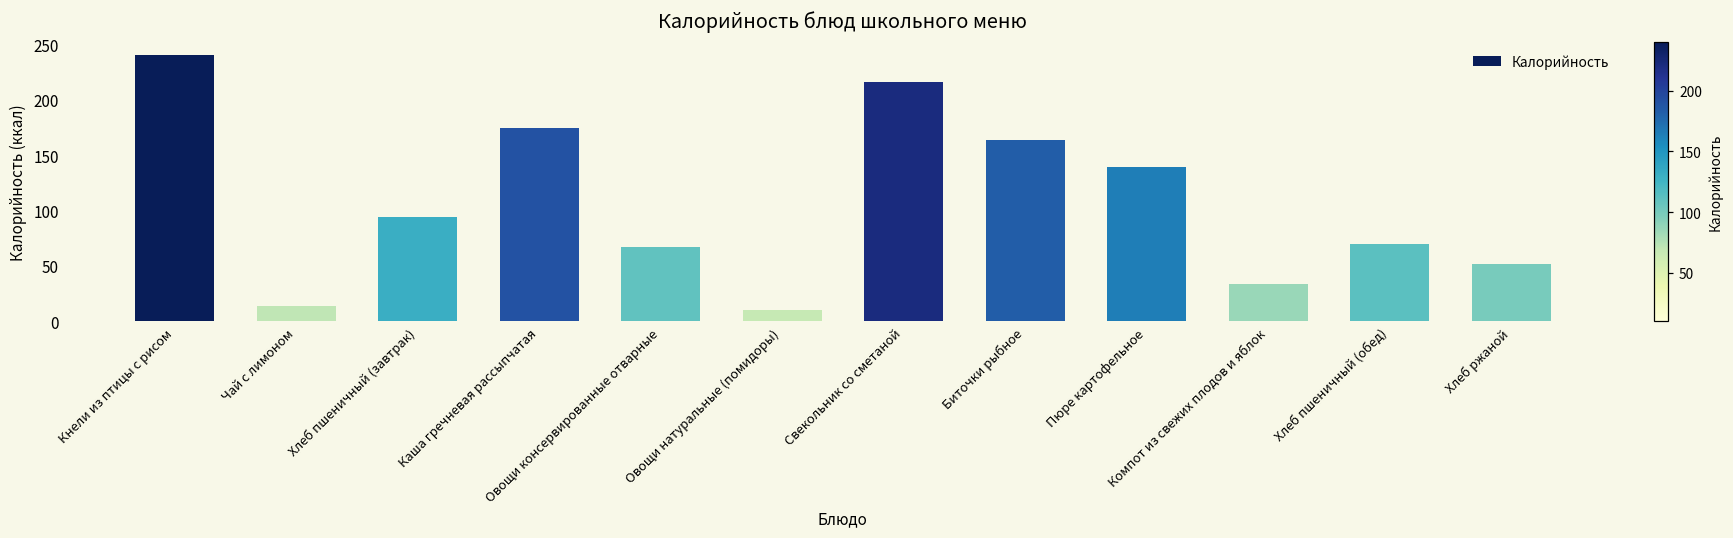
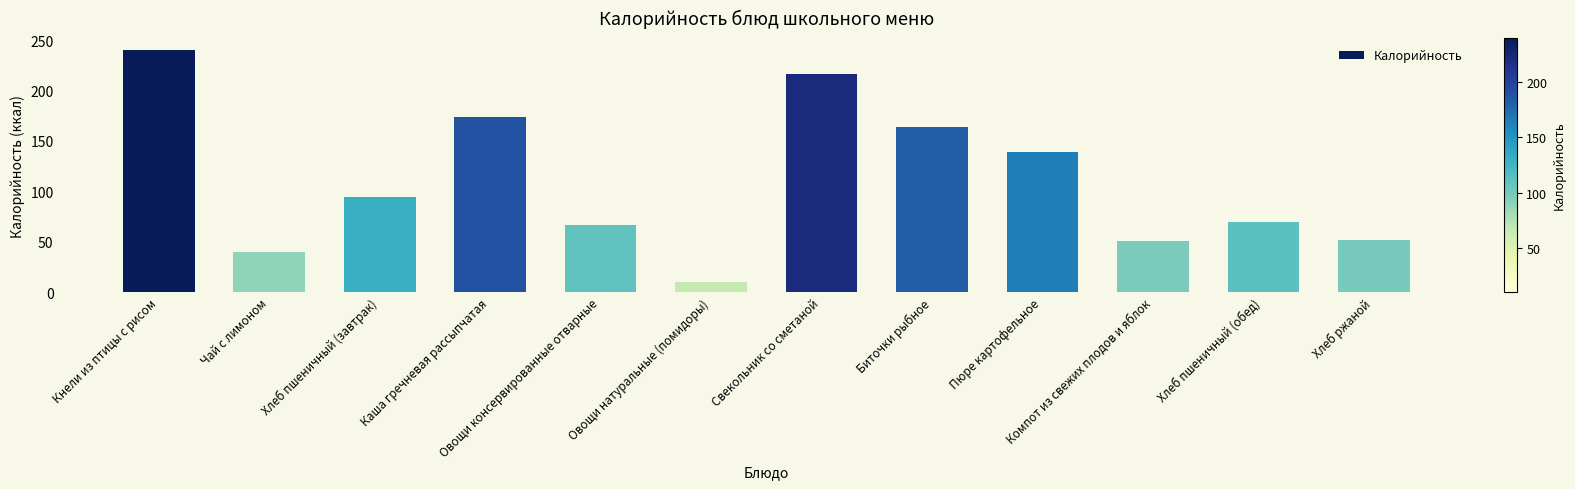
Чай с лимоном: 14 -> 40
Компот из свежих плодов и яблок: 34 -> 51
